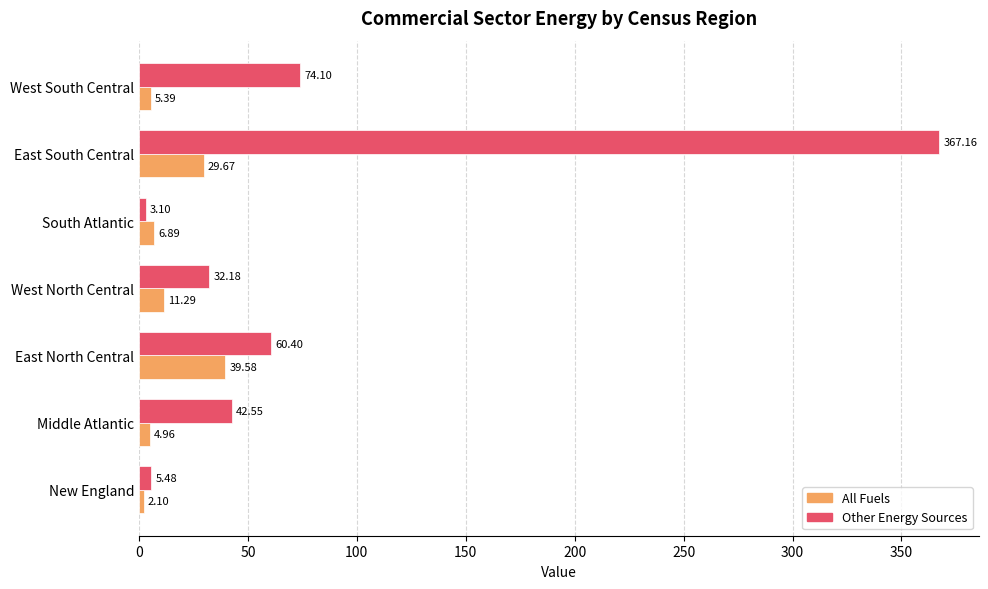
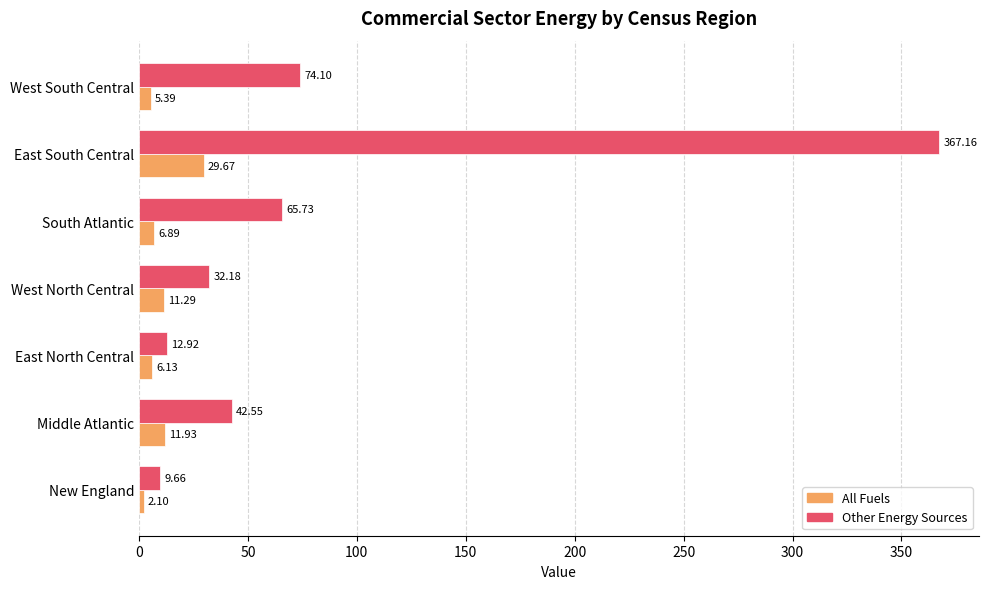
Other Energy Sources, South Atlantic: 3.10 -> 65.73
Other Energy Sources, East North Central: 60.40 -> 12.92
All Fuels, East North Central: 39.58 -> 6.13
All Fuels, Middle Atlantic: 4.96 -> 11.93
Other Energy Sources, New England: 5.48 -> 9.66
